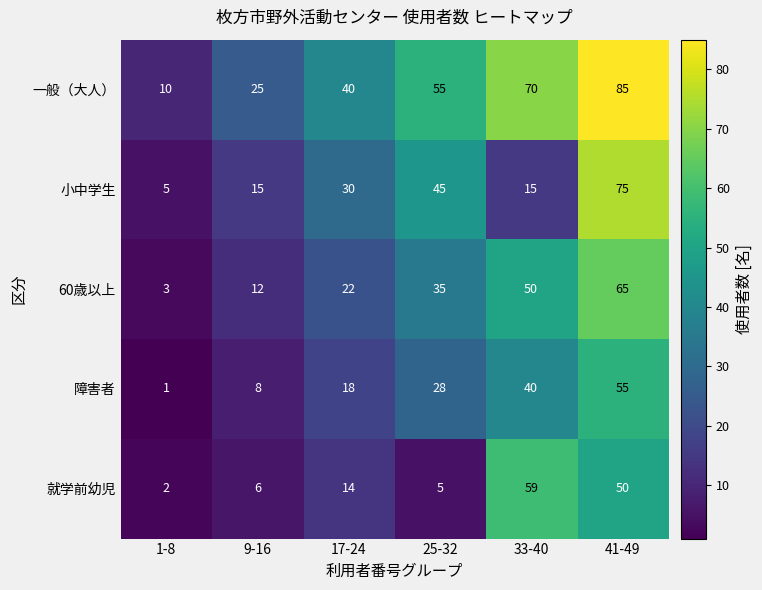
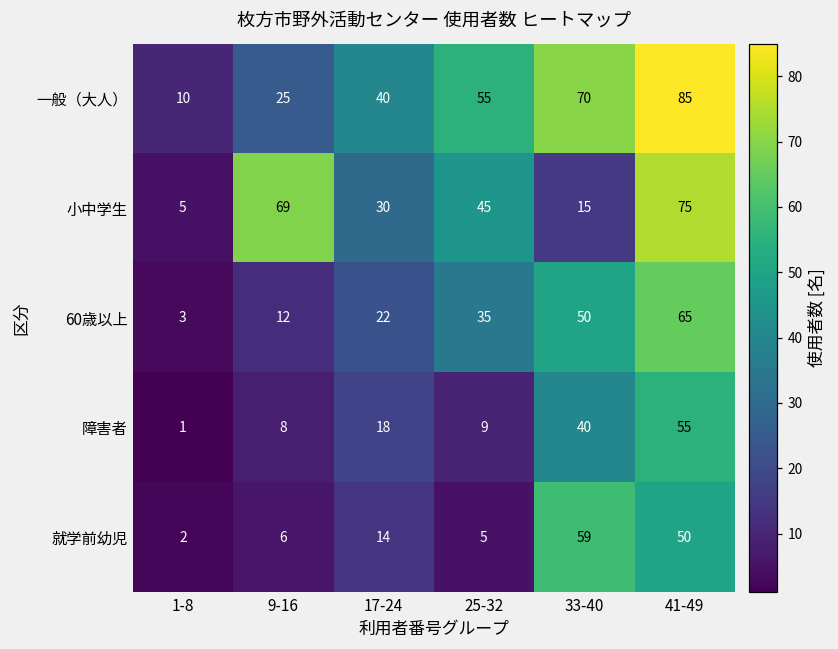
小中学生, 9-16: 15 -> 69
障害者, 25-32: 28 -> 9
